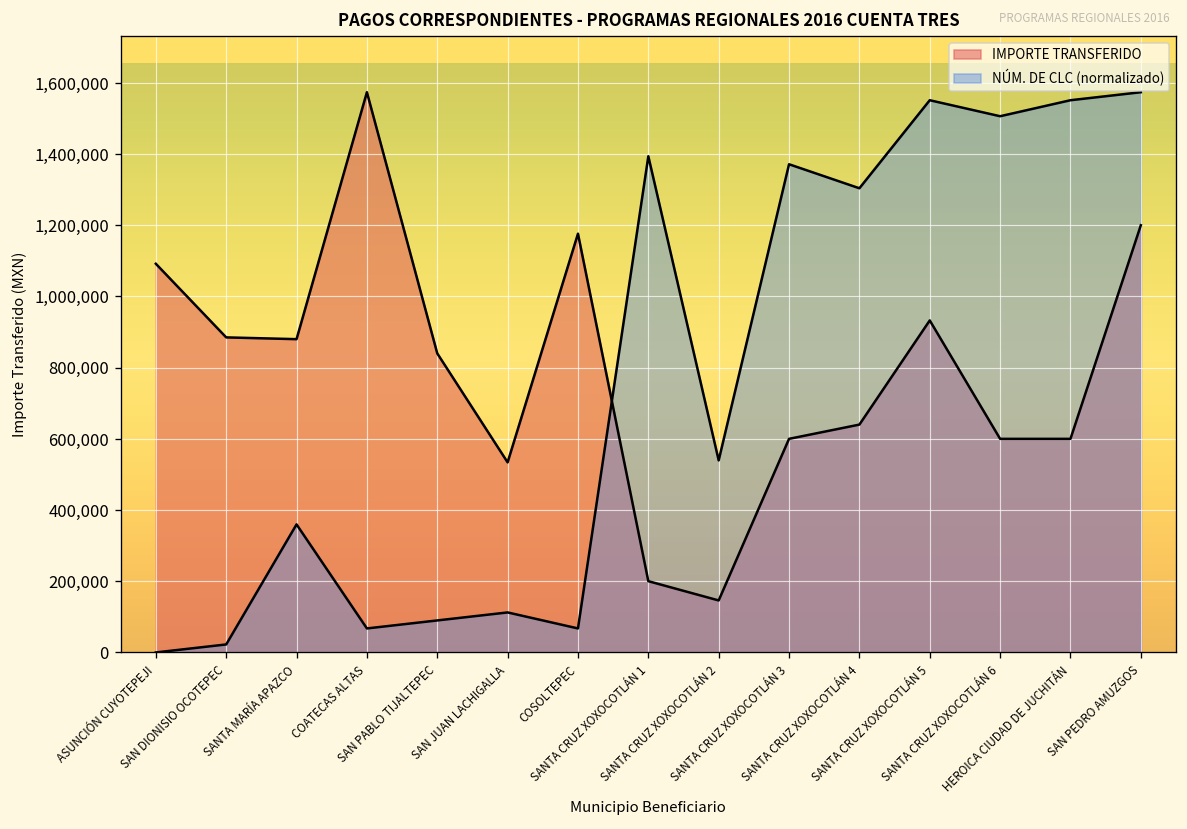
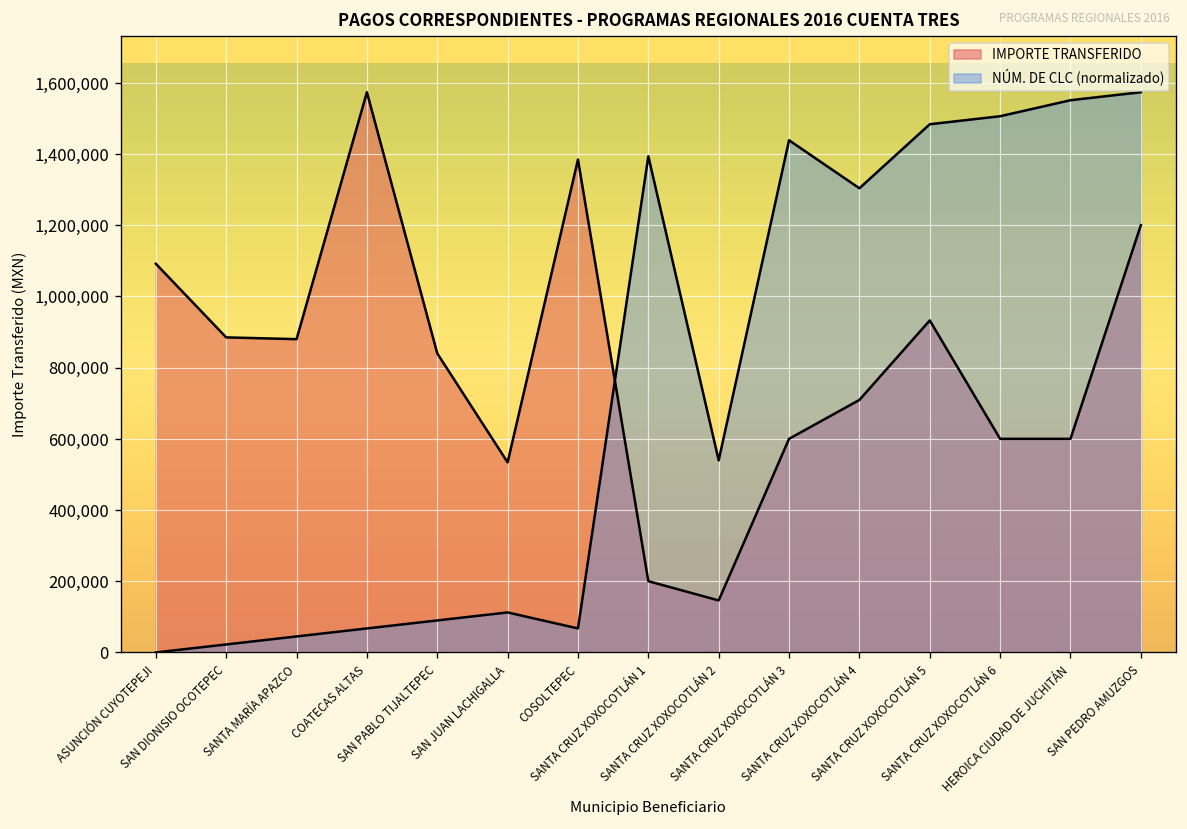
NÚM. DE CLC (normalizado), SANTA MARÍA APAZCO: 360,000 -> 40,000
IMPORTE TRANSFERIDO, COSOLTEPEC: 1,180,000 -> 1,380,000
NÚM. DE CLC (normalizado), SANTA CRUZ XOXOCOTLÁN 3: 1,370,000 -> 1,440,000
IMPORTE TRANSFERIDO, SANTA CRUZ XOXOCOTLÁN 4: 640,000 -> 710,000
NÚM. DE CLC (normalizado), SANTA CRUZ XOXOCOTLÁN 5: 1,550,000 -> 1,480,000
